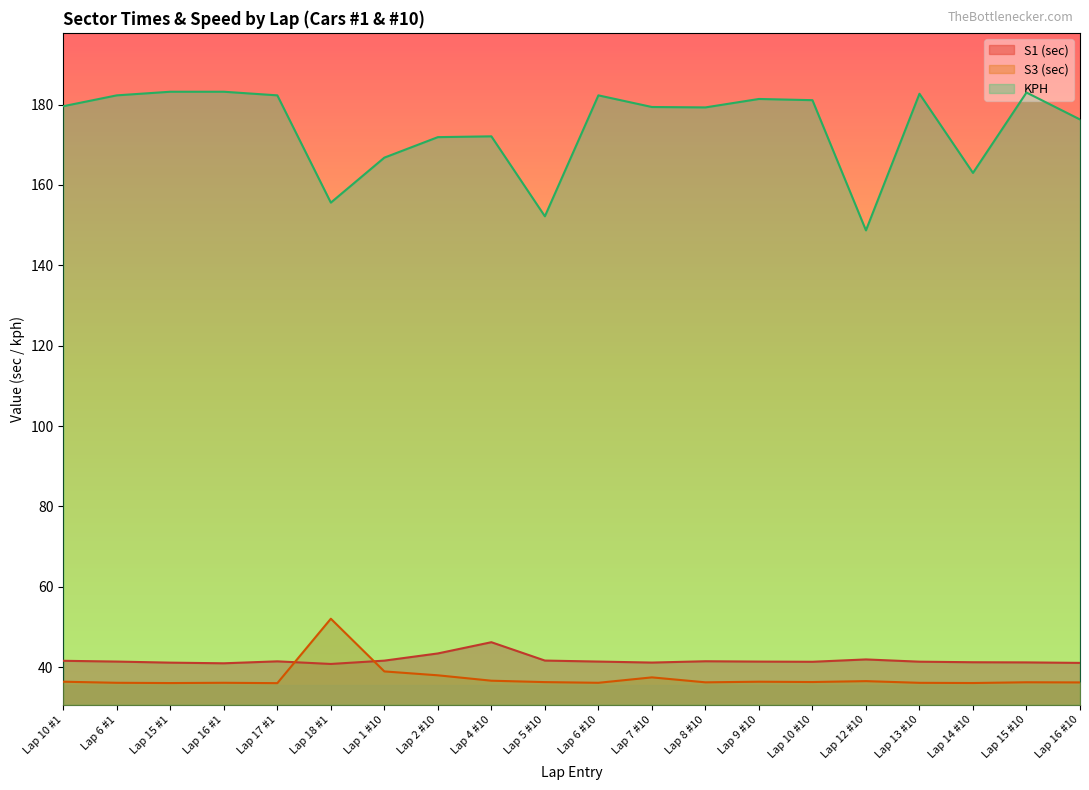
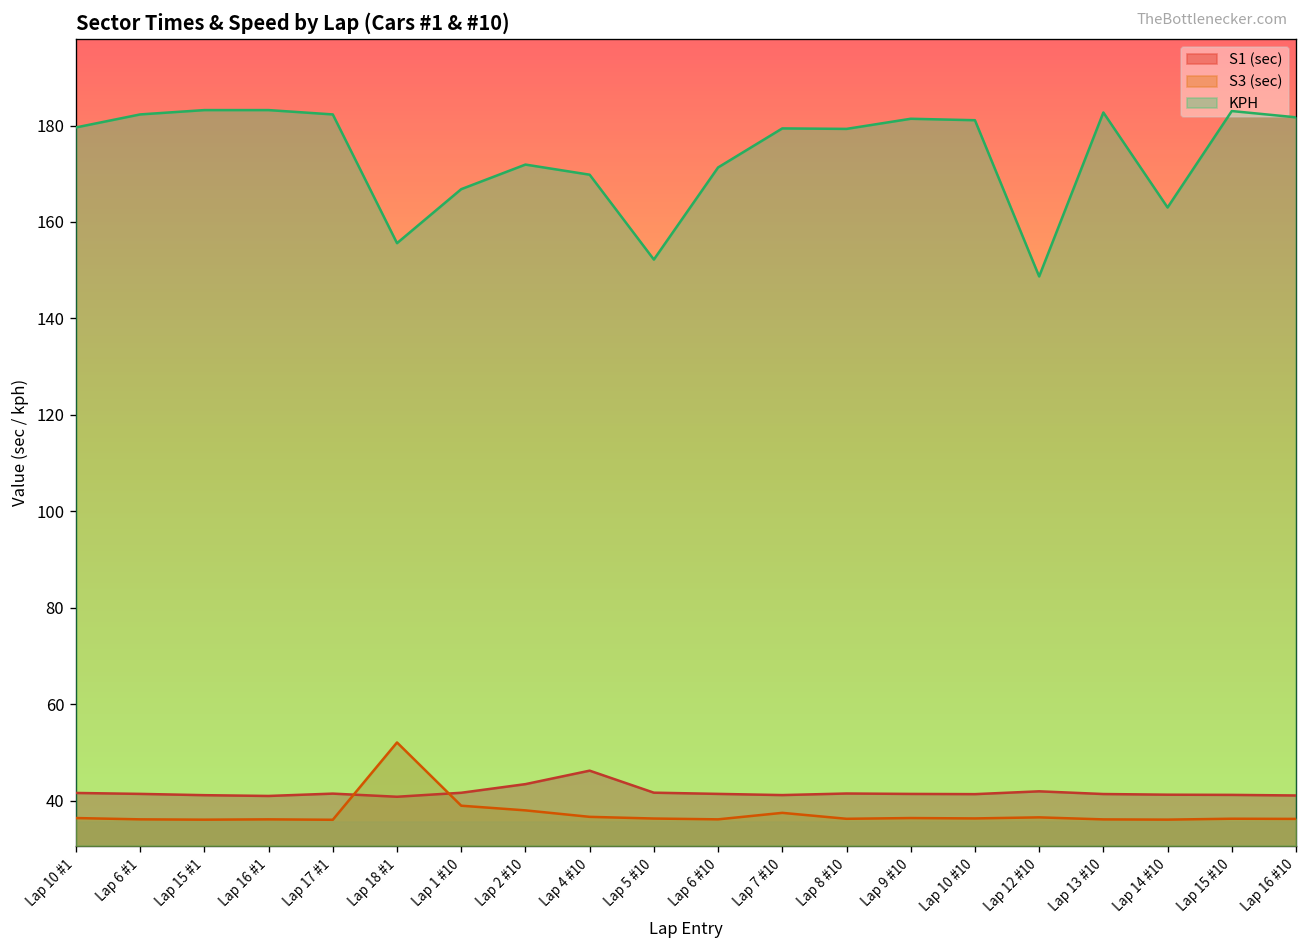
KPH, Lap 4 #10: 172 -> 170
KPH, Lap 6 #10: 182 -> 171
KPH, Lap 16 #10: 176 -> 182
